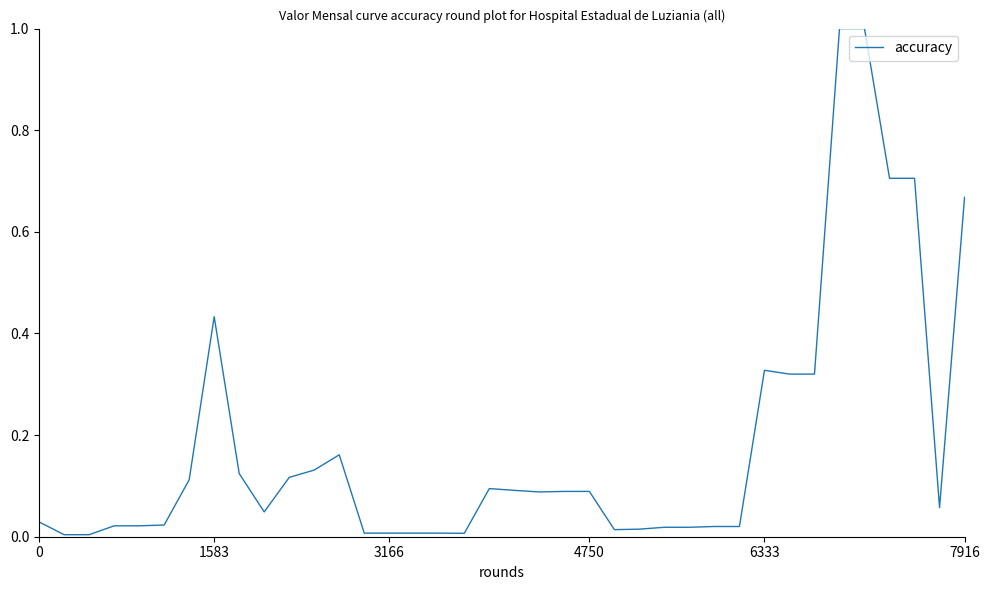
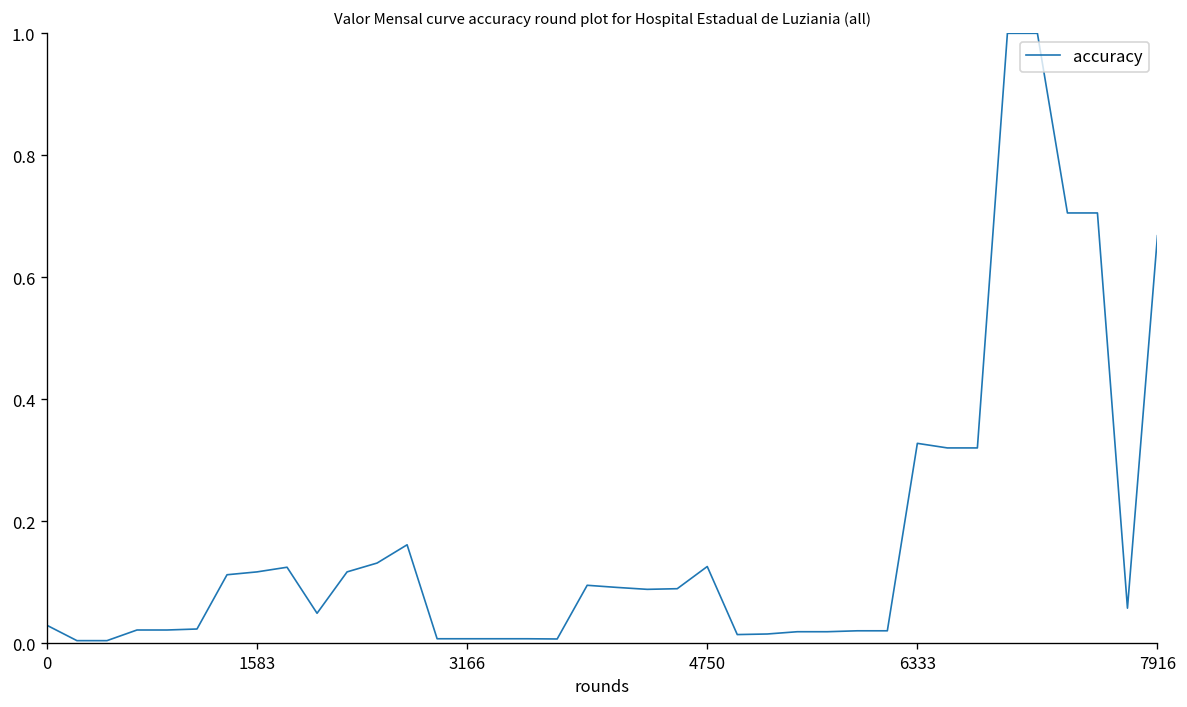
1583: 0.43 -> 0.12
4750: 0.09 -> 0.13
